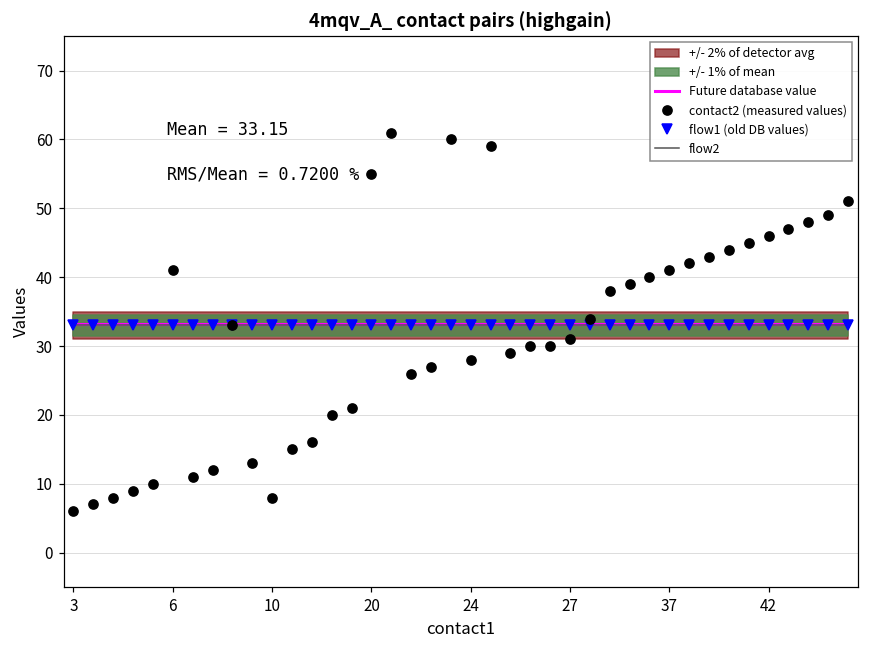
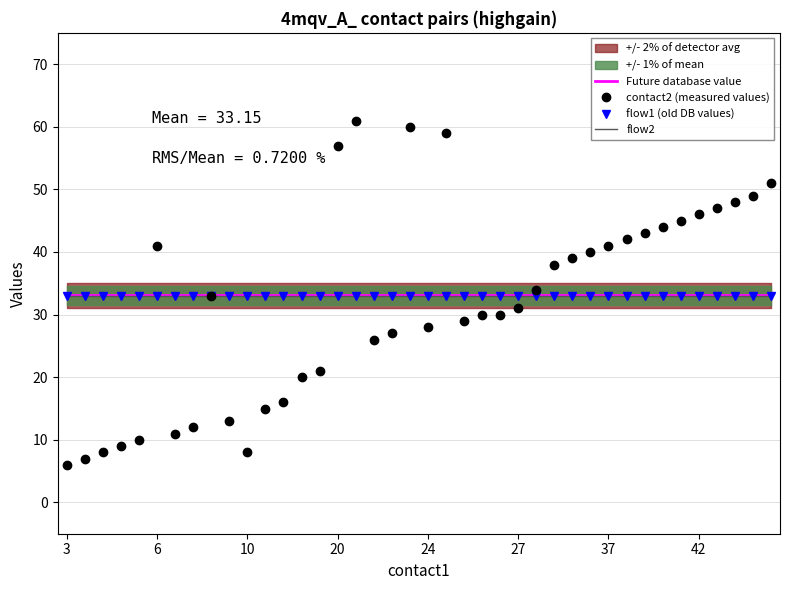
contact2 (measured values), 20: 55 -> 57
